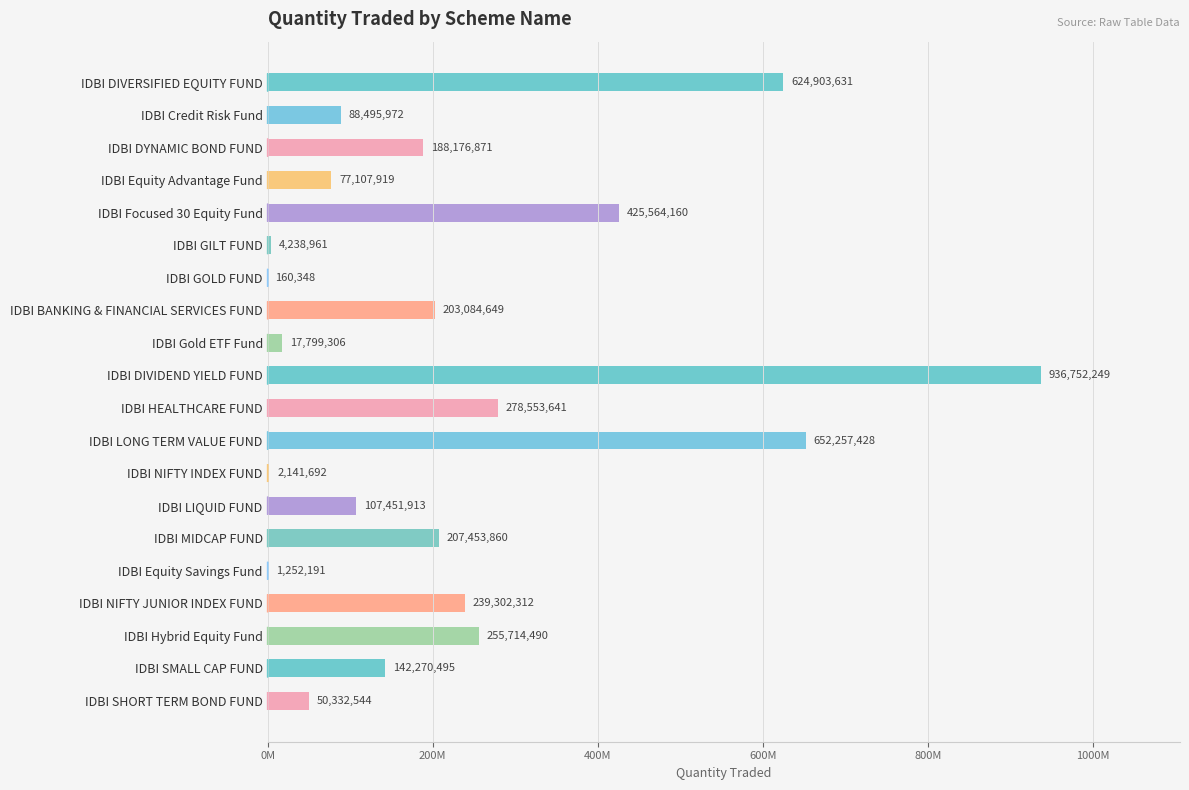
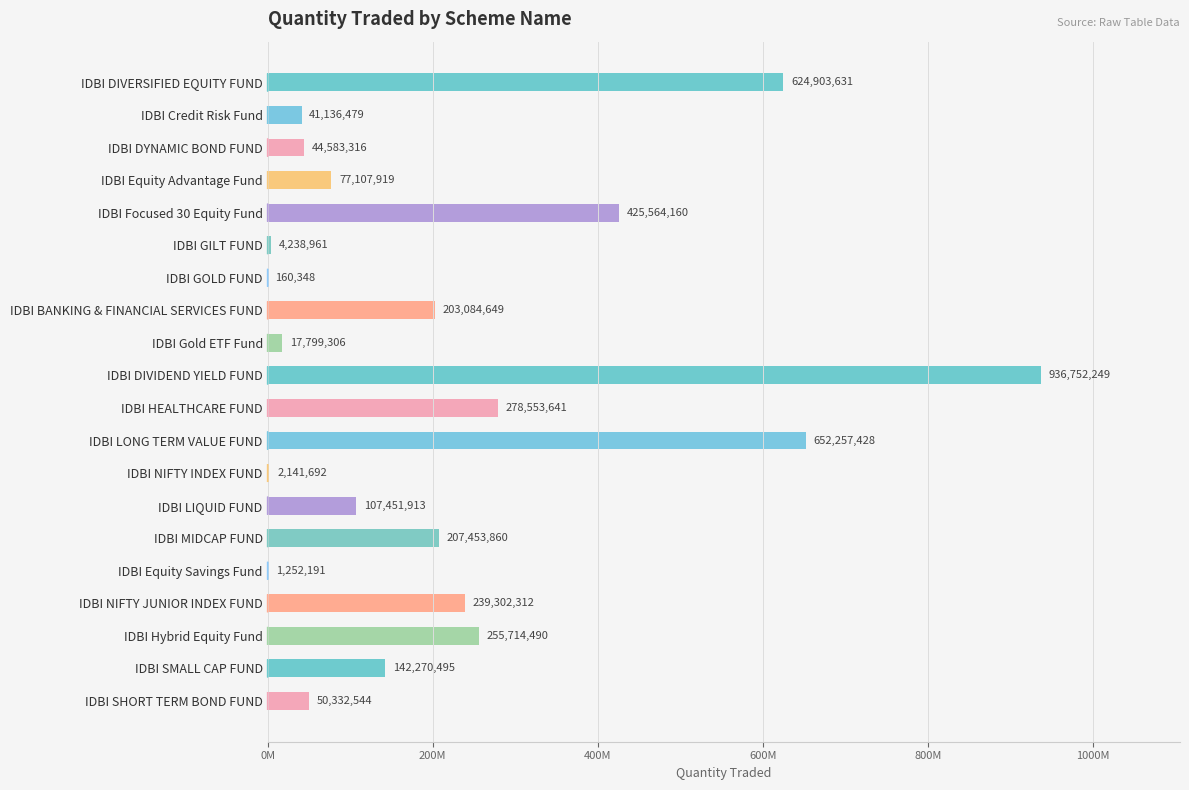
IDBI Credit Risk Fund: 88,495,972 -> 41,136,479
IDBI DYNAMIC BOND FUND: 188,176,871 -> 44,583,316
